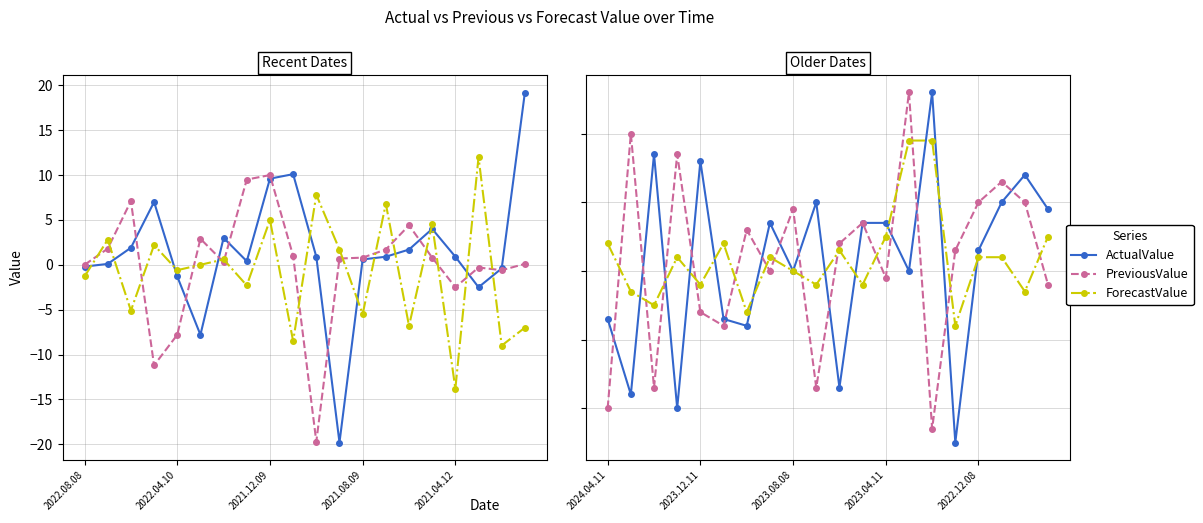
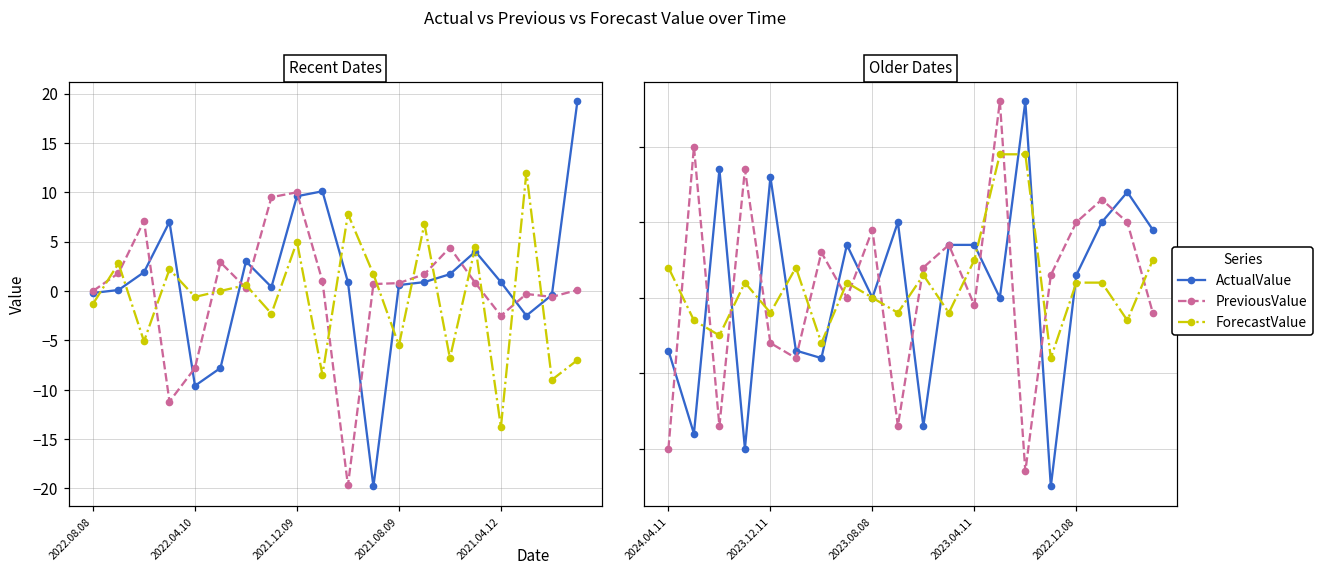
Recent Dates, ActualValue, 2022.04.10: -1 -> -10
